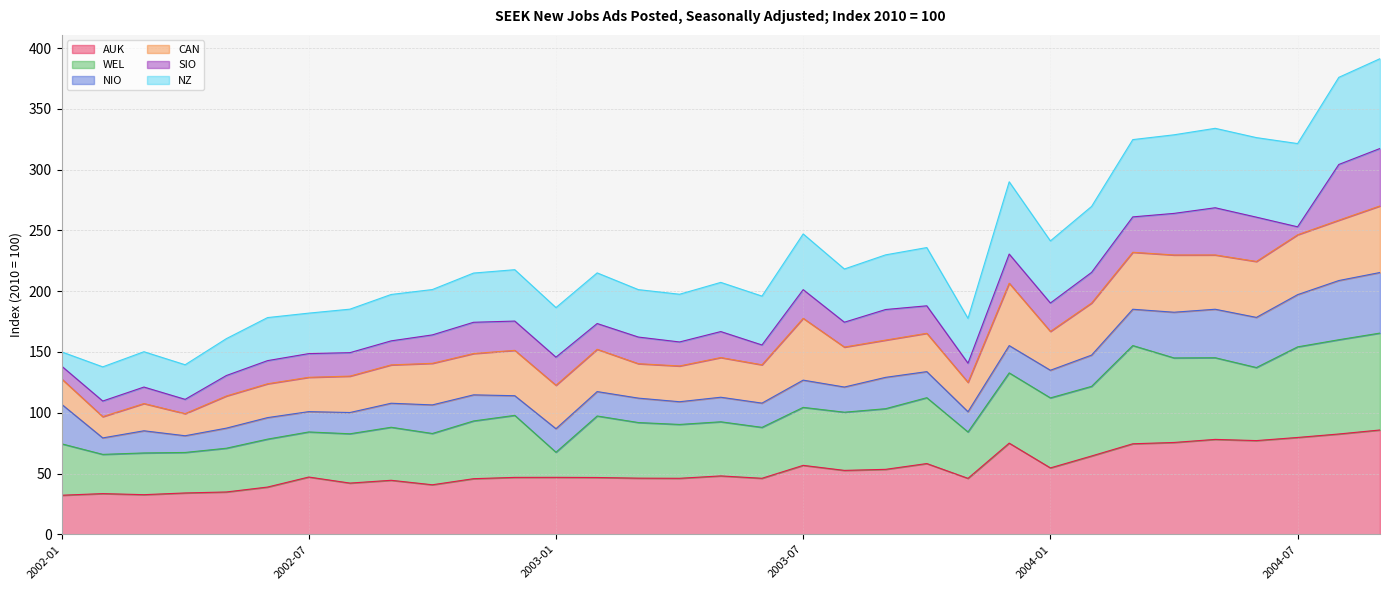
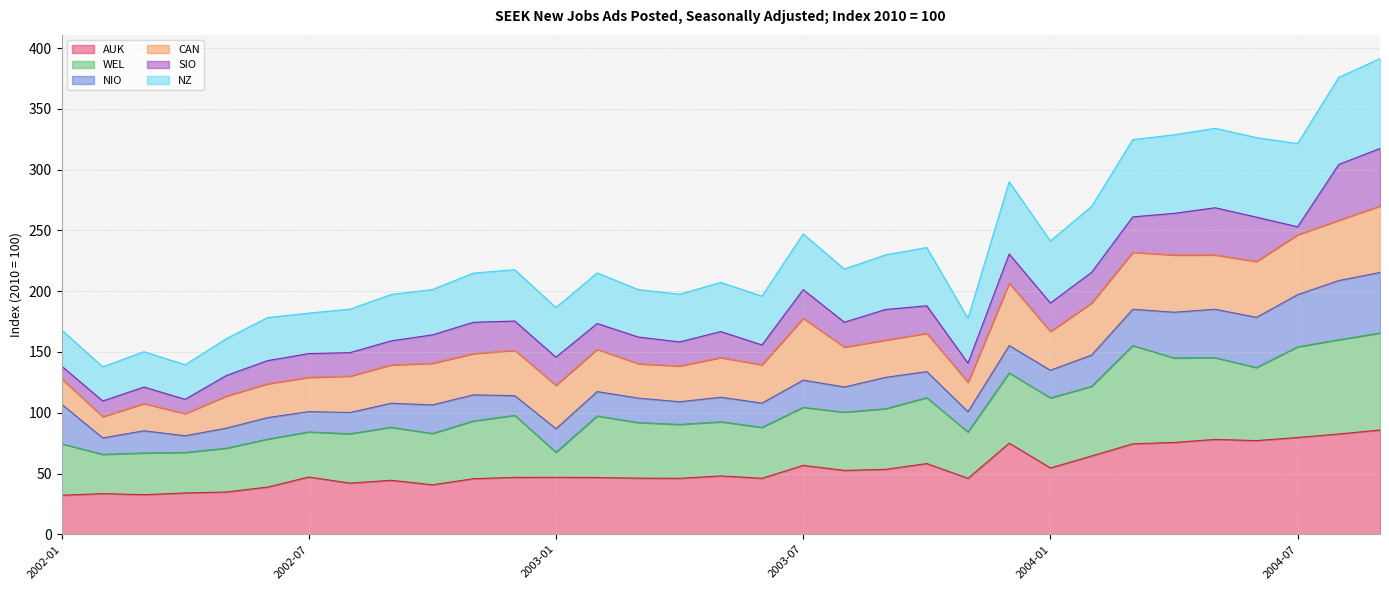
NZ, 2002-01: 12 -> 30
